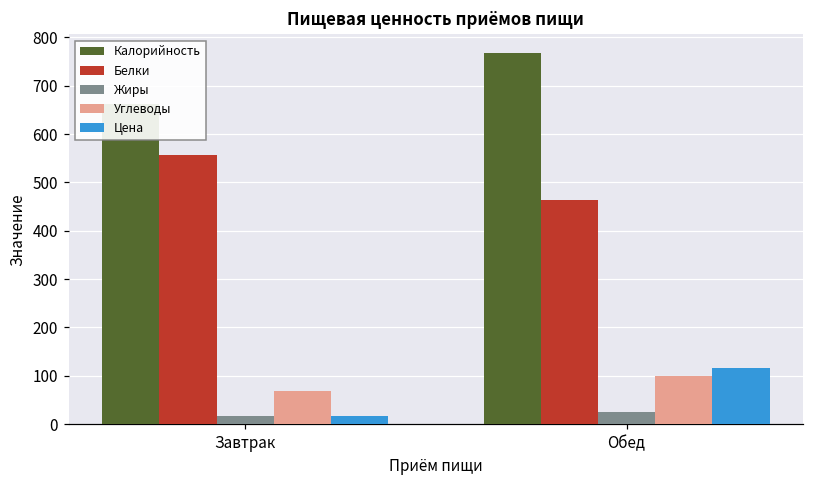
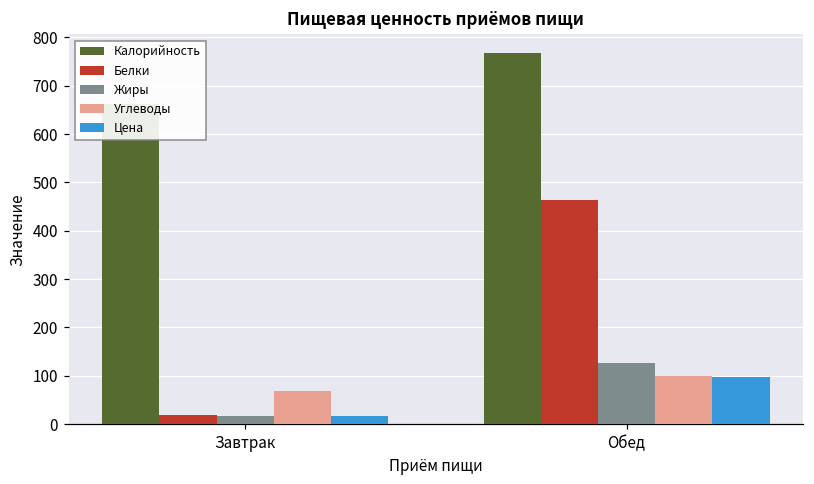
Белки, Завтрак: 560 -> 20
Жиры, Обед: 30 -> 130
Цена, Обед: 120 -> 100
